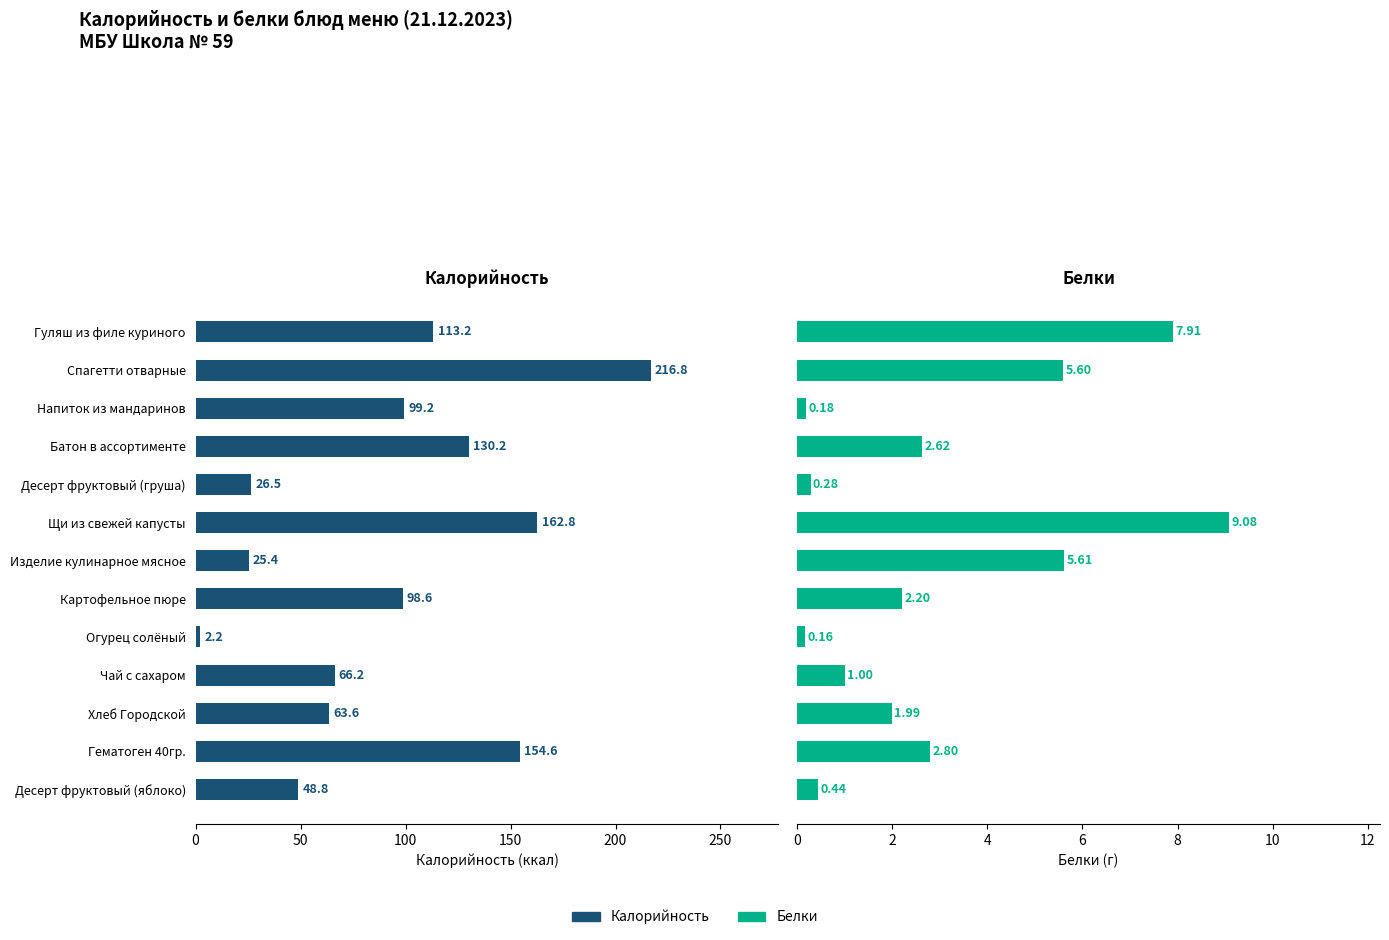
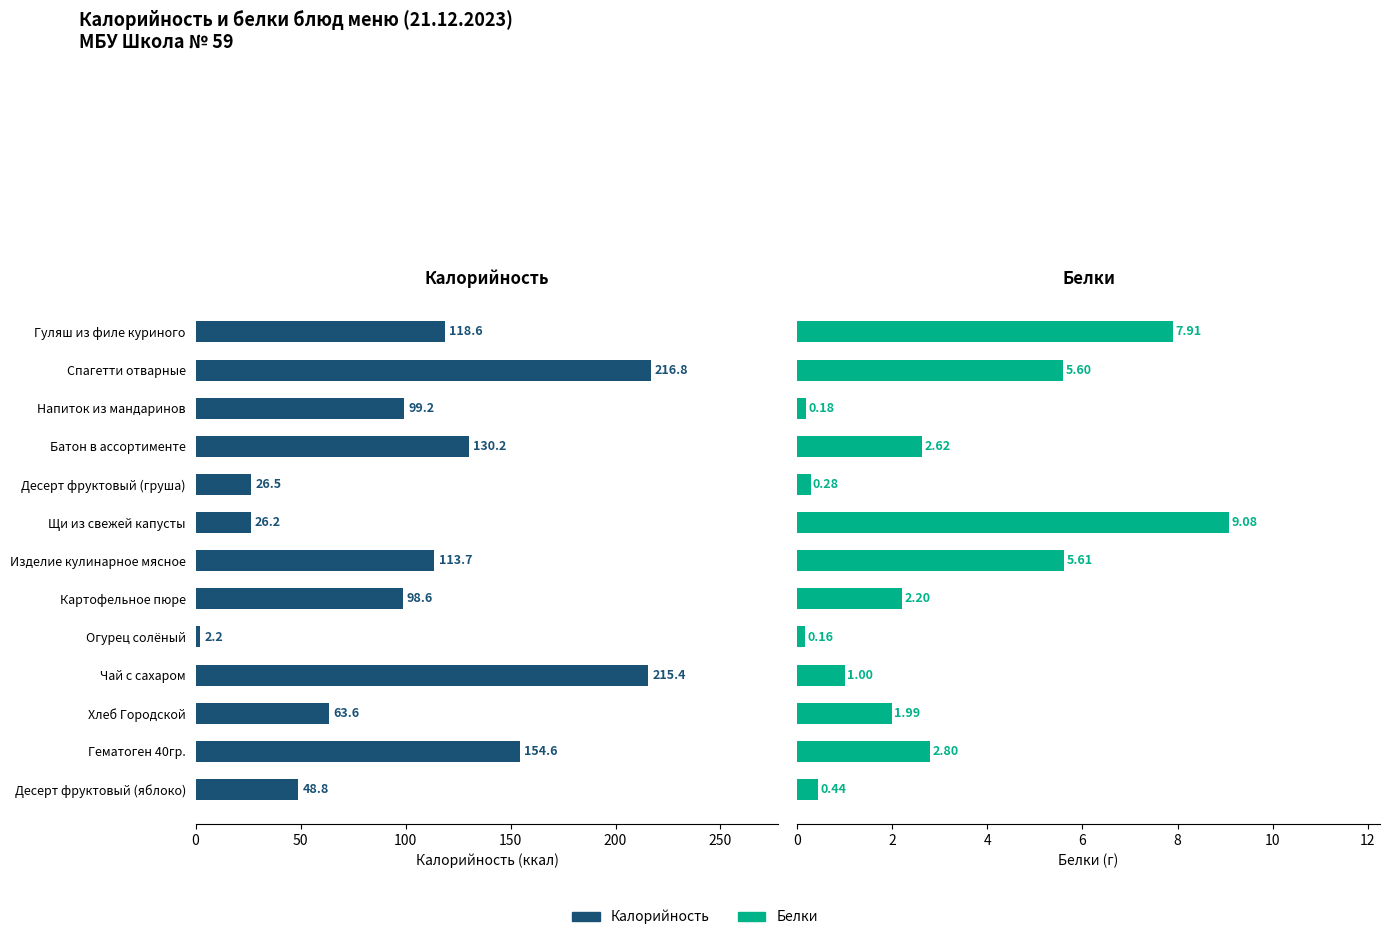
Калорийность, Гуляш из филе куриного: 113.2 -> 118.6
Калорийность, Щи из свежей капусты: 162.8 -> 26.2
Калорийность, Изделие кулинарное мясное: 25.4 -> 113.7
Калорийность, Чай с сахаром: 66.2 -> 215.4
